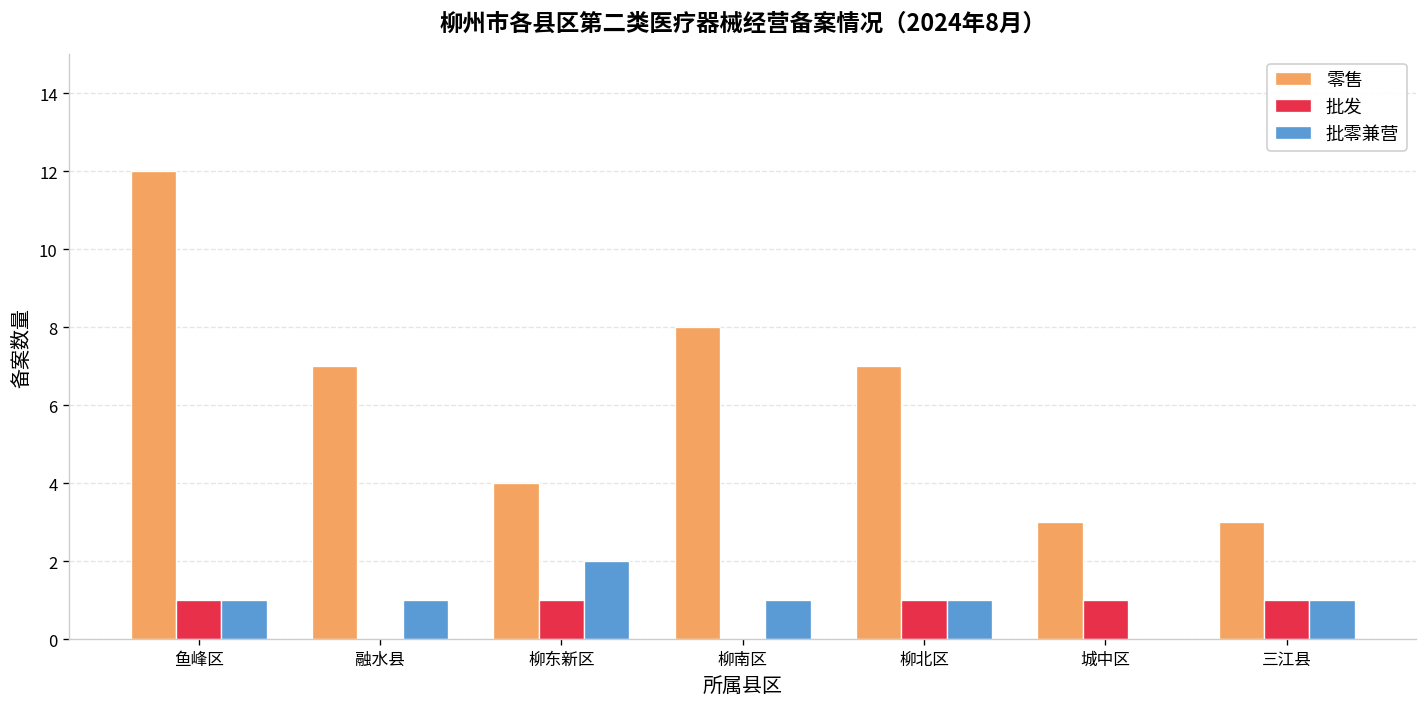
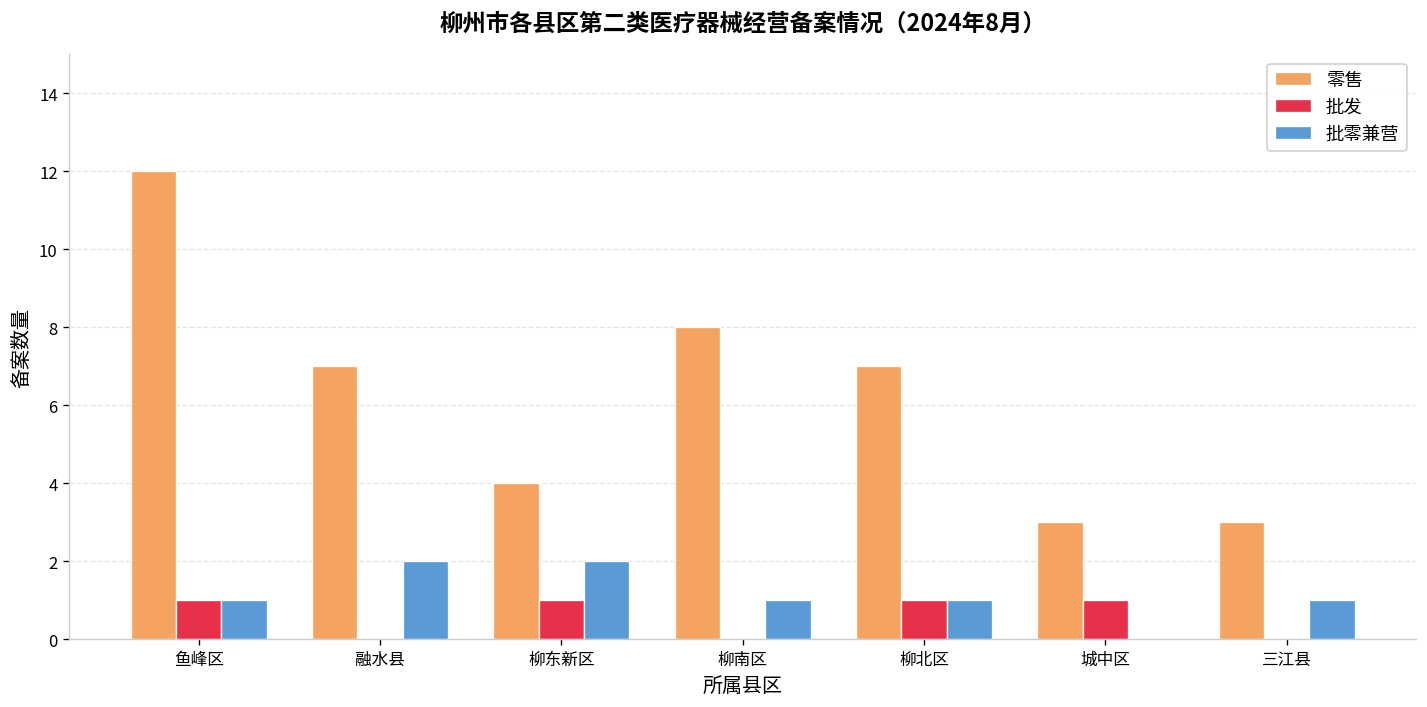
批零兼营, 融水县: 1 -> 2
批发, 三江县: 1 -> 0
